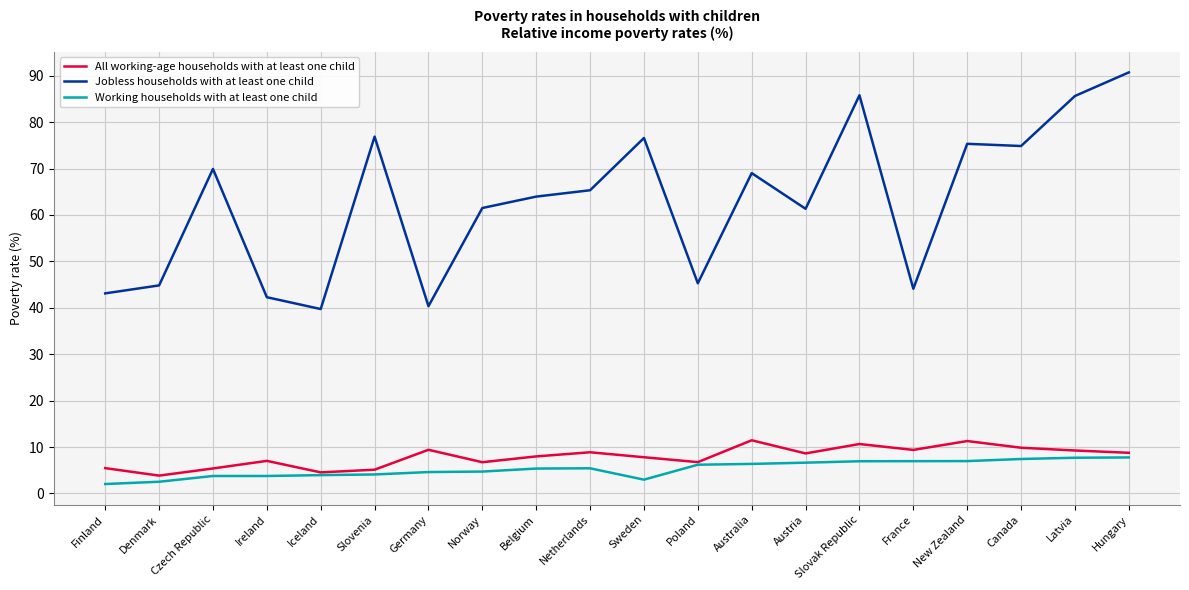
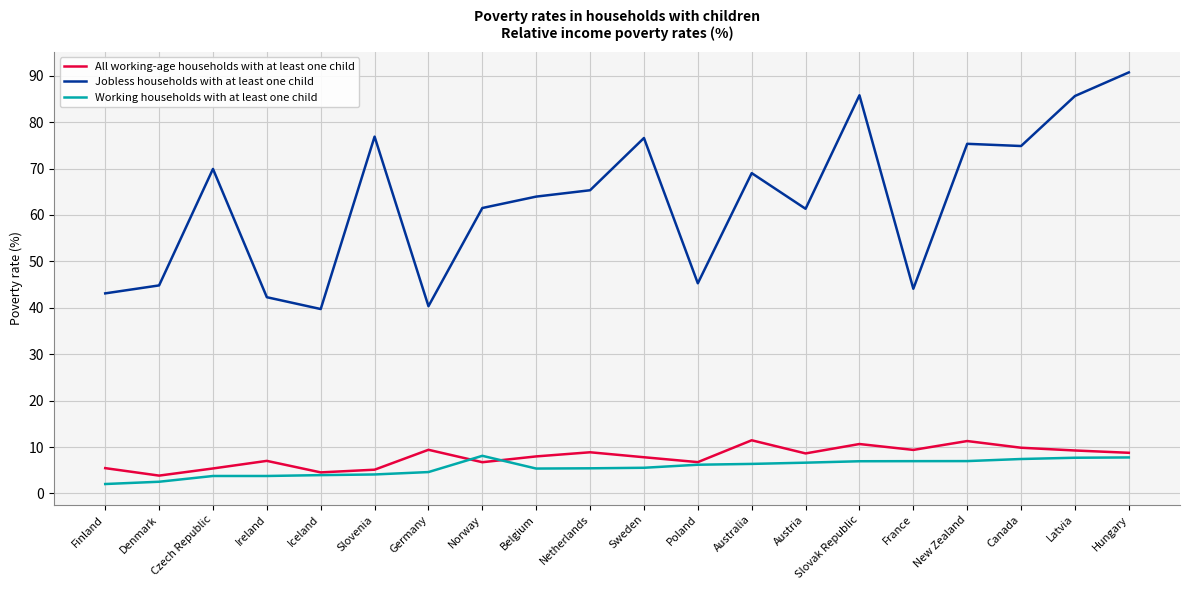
Working households with at least one child, Norway: 5 -> 8
Working households with at least one child, Sweden: 3 -> 6
